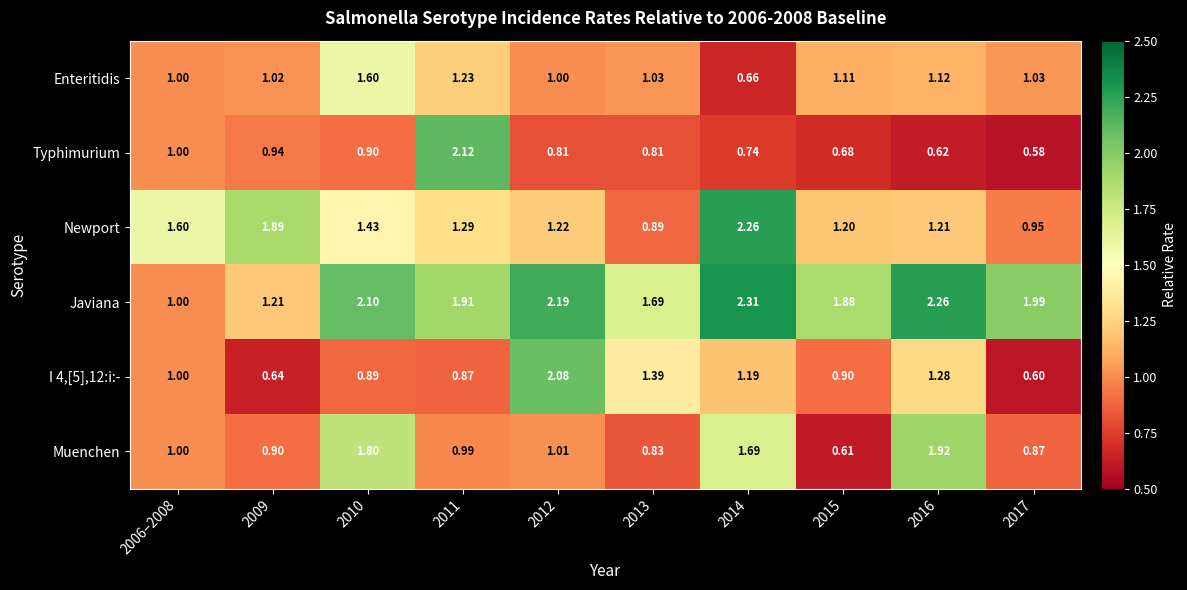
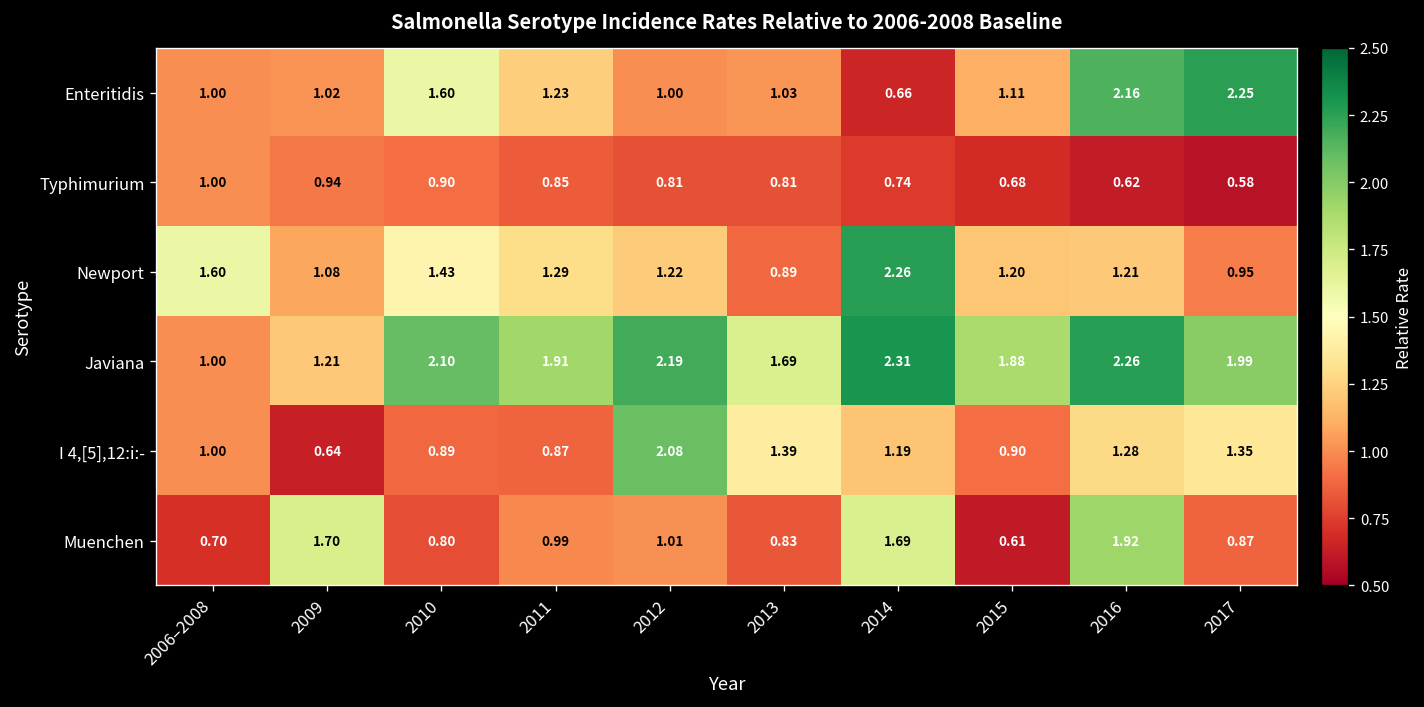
Enteritidis, 2016: 1.12 -> 2.16
Enteritidis, 2017: 1.03 -> 2.25
Typhimurium, 2011: 2.12 -> 0.85
Newport, 2009: 1.89 -> 1.08
I 4,[5],12:i:-, 2017: 0.60 -> 1.35
Muenchen, 2006–2008: 1.00 -> 0.70
Muenchen, 2009: 0.90 -> 1.70
Muenchen, 2010: 1.80 -> 0.80
